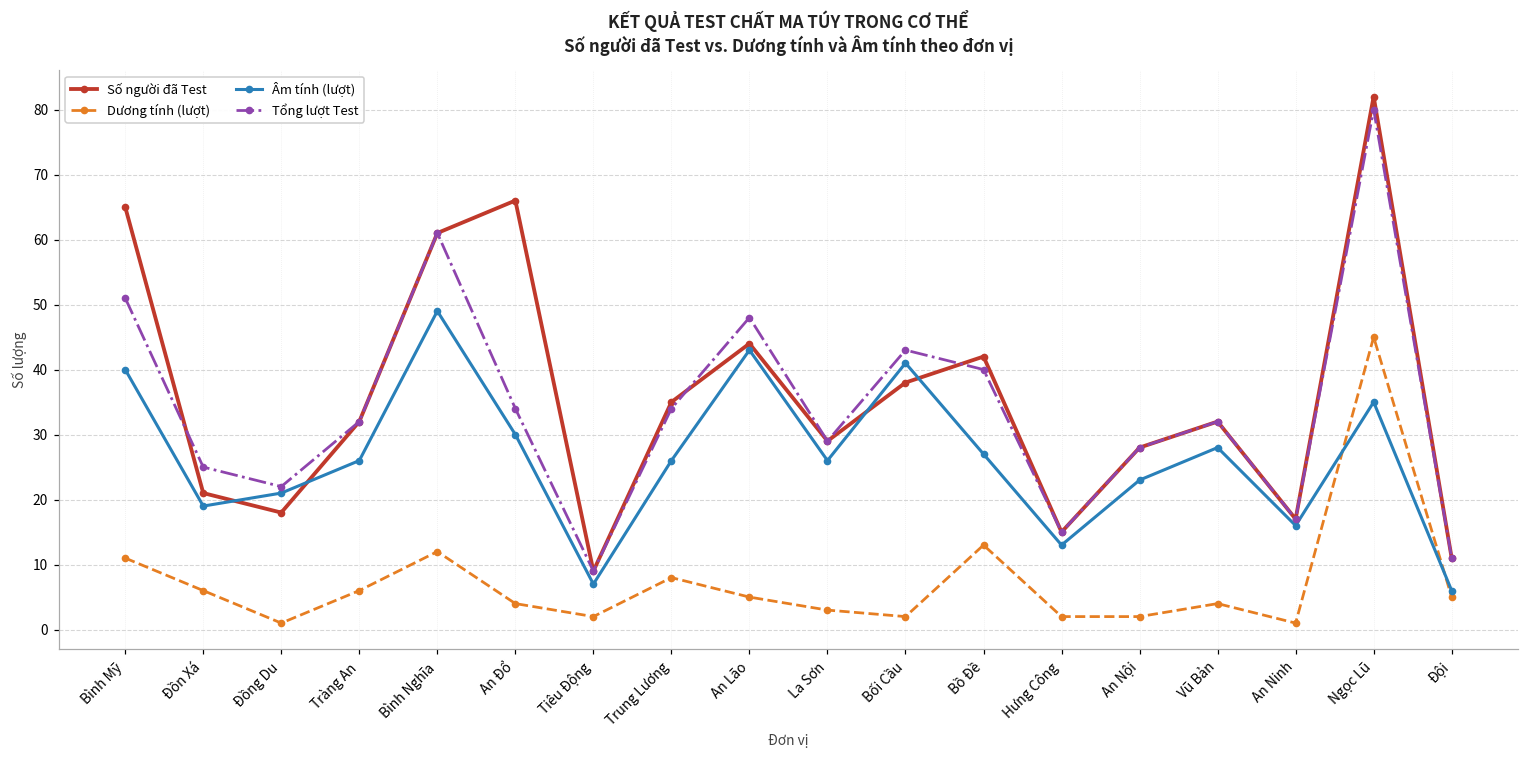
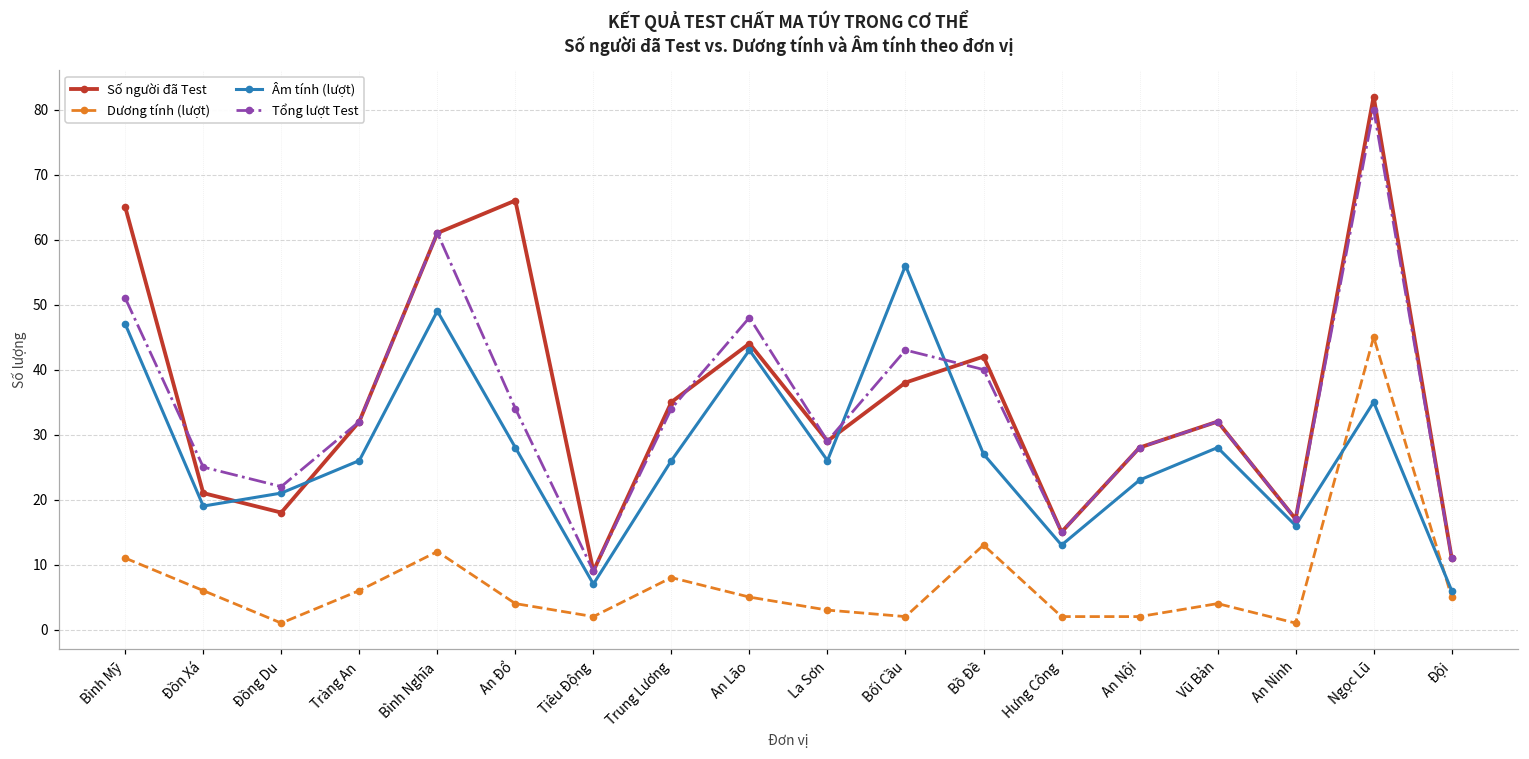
Âm tính (lượt), Bình Mỹ: 40 -> 47
Âm tính (lượt), An Đổ: 30 -> 28
Âm tính (lượt), Bối Cầu: 41 -> 56
